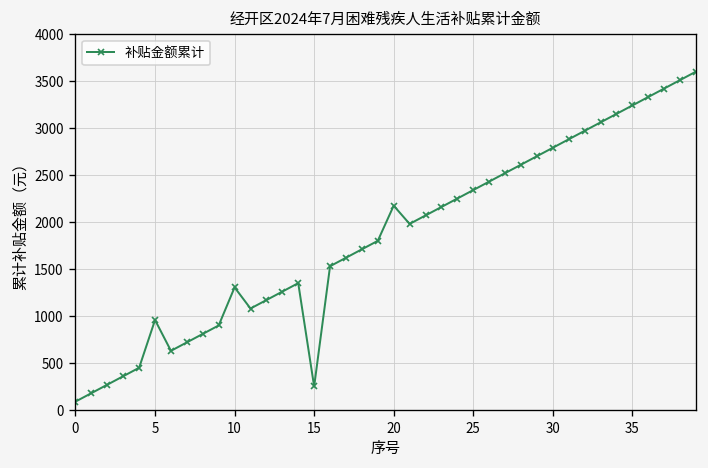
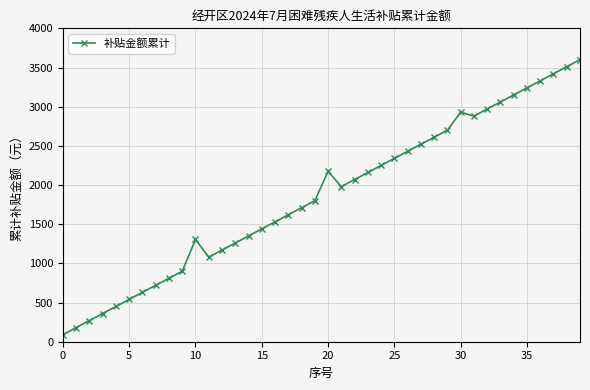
5: 1000 -> 500
15: 300 -> 1400
30: 2800 -> 2900
